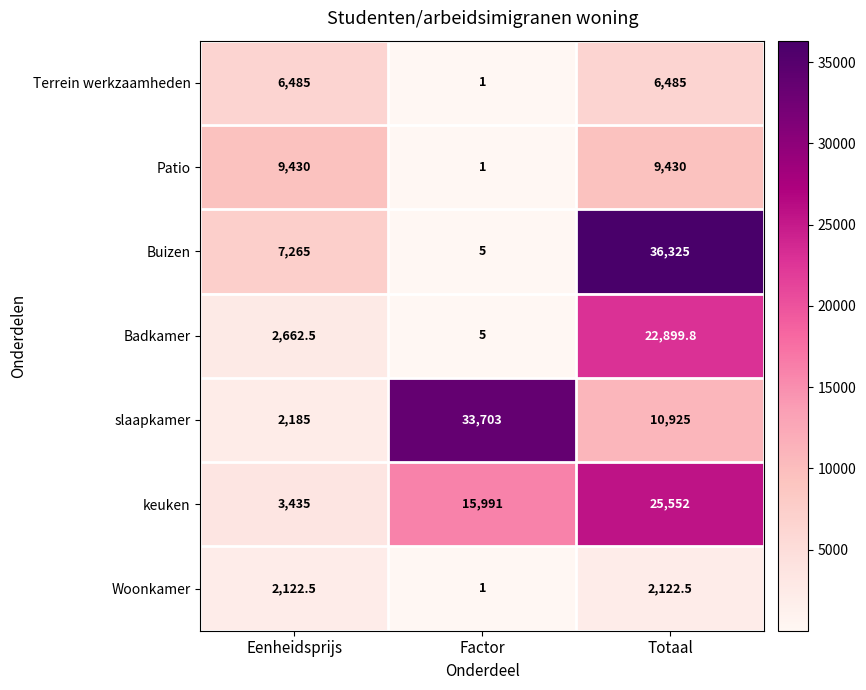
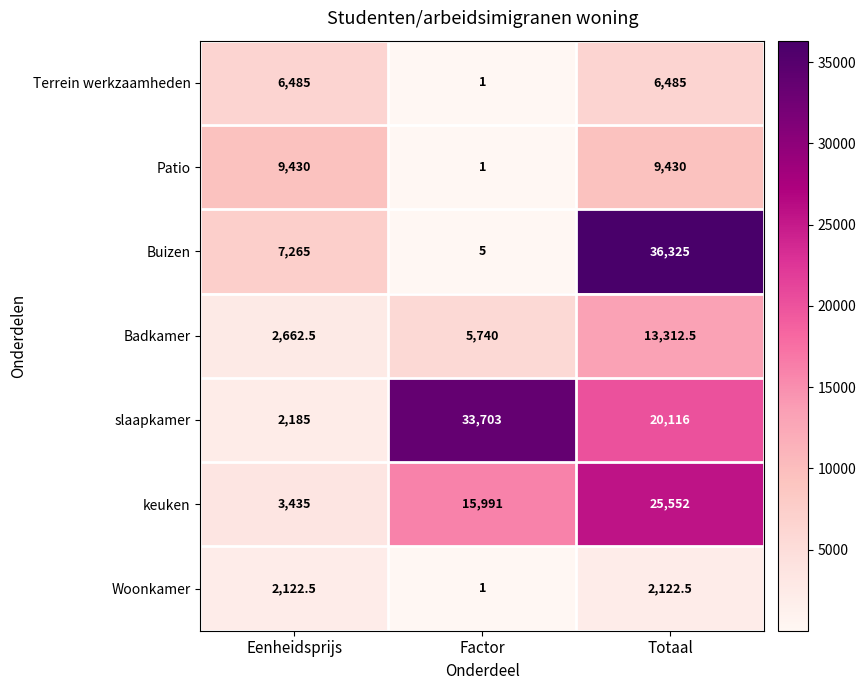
Badkamer, Factor: 5 -> 5,740
Badkamer, Totaal: 22,899.8 -> 13,312.5
slaapkamer, Totaal: 10,925 -> 20,116
